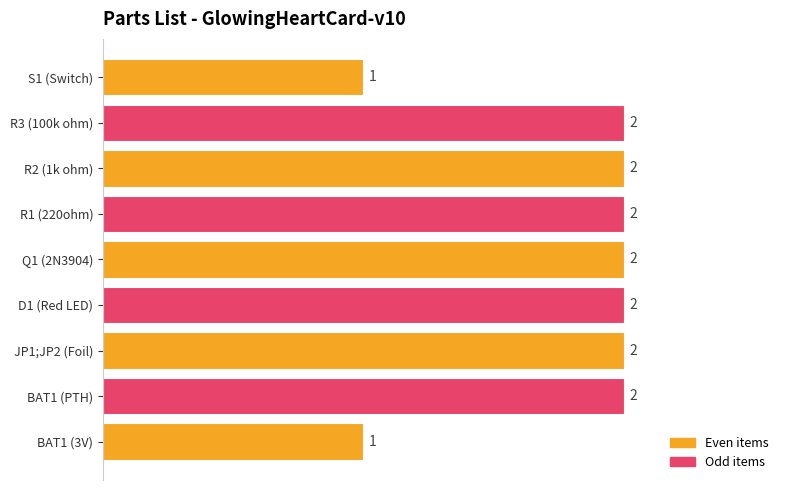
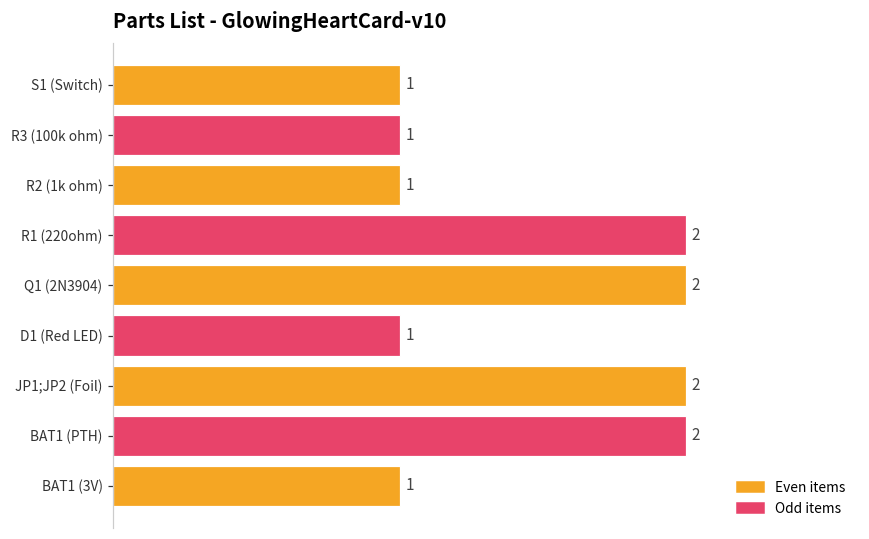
R3 (100k ohm): 2 -> 1
R2 (1k ohm): 2 -> 1
D1 (Red LED): 2 -> 1
